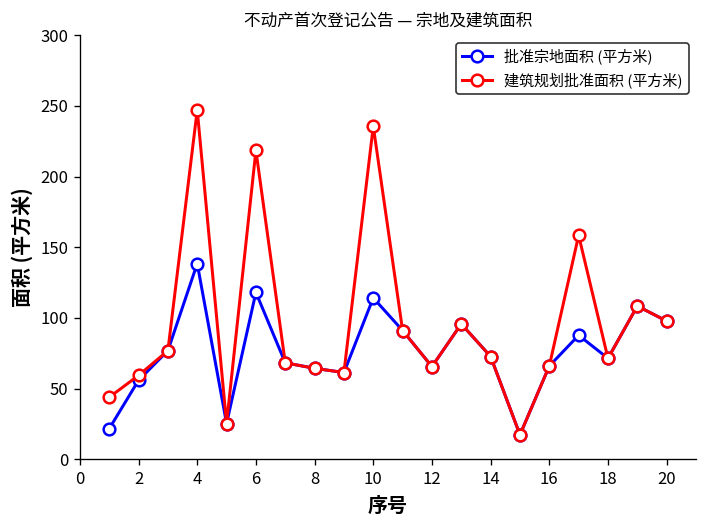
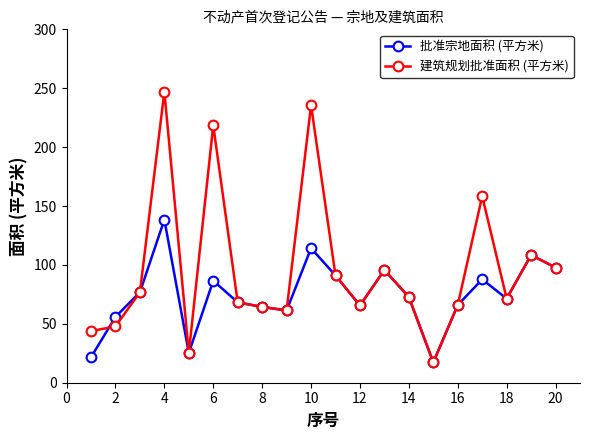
建筑规划批准面积 (平方米), 2: 59 -> 48
批准宗地面积 (平方米), 6: 118 -> 87
